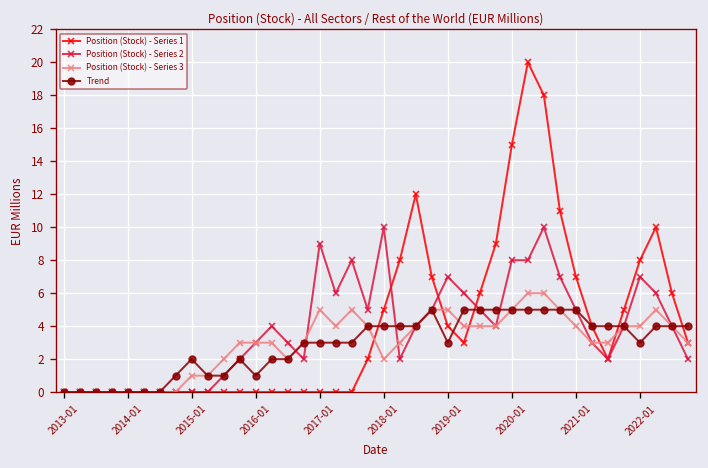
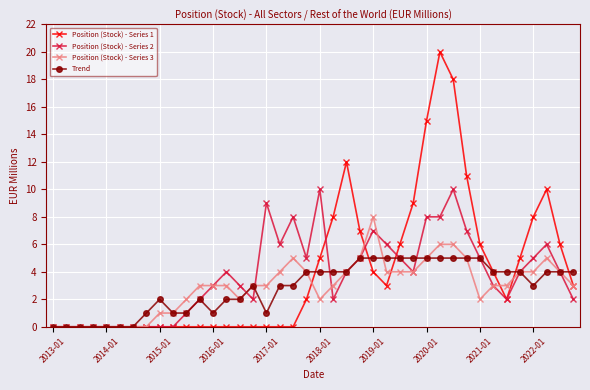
Position (Stock) - Series 3, 2017-01: 5 -> 3
Trend, 2017-01: 3 -> 1
Position (Stock) - Series 3, 2019-01: 5 -> 8
Trend, 2019-01: 3 -> 5
Position (Stock) - Series 1, 2021-01: 7 -> 6
Position (Stock) - Series 3, 2021-01: 4 -> 2
Position (Stock) - Series 2, 2022-01: 7 -> 5
